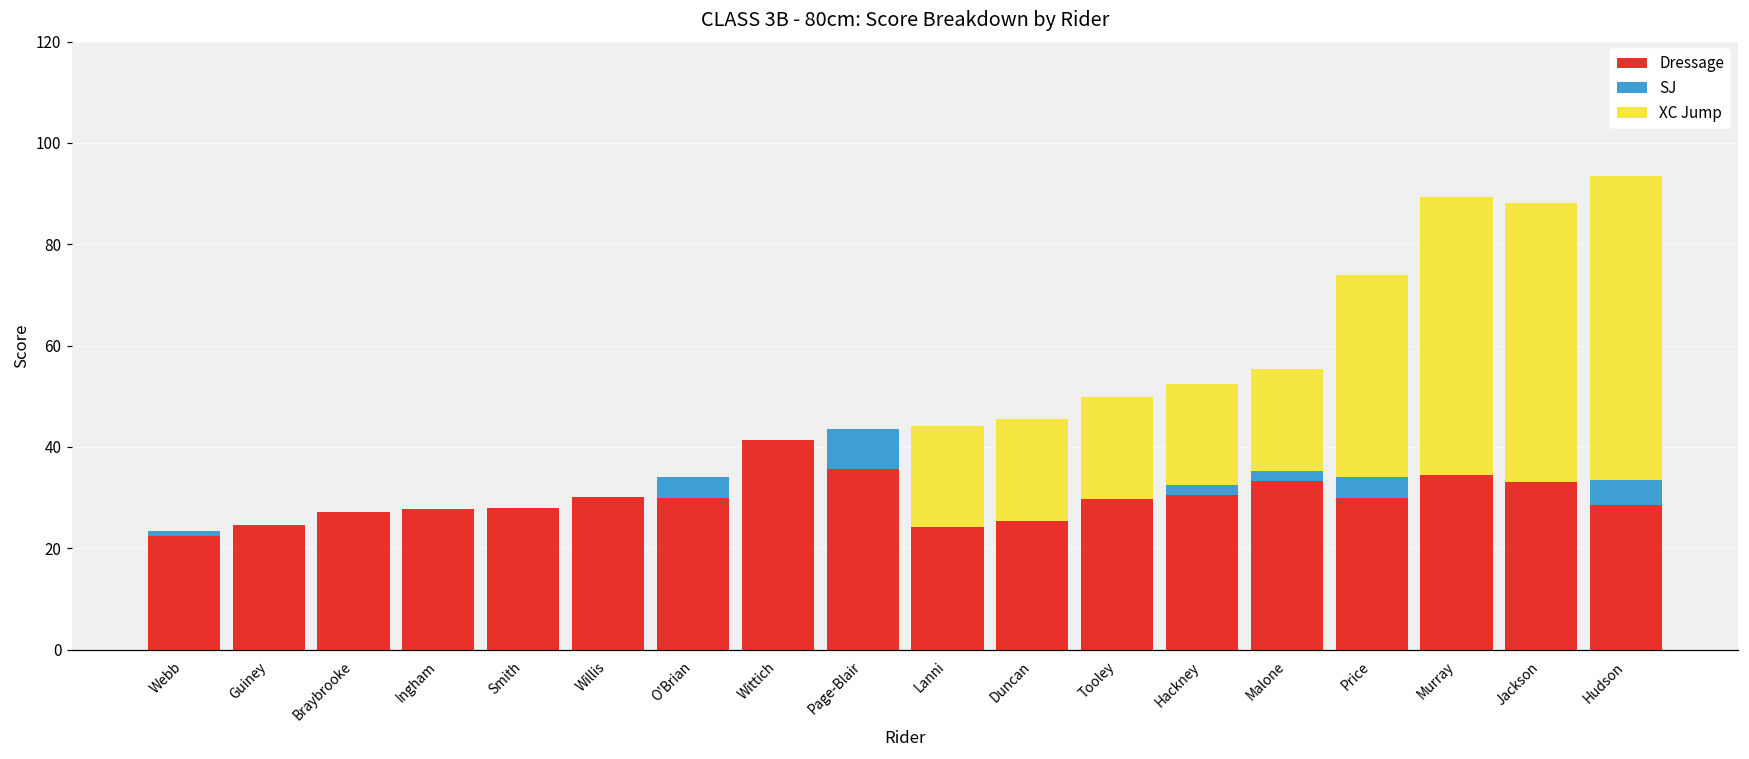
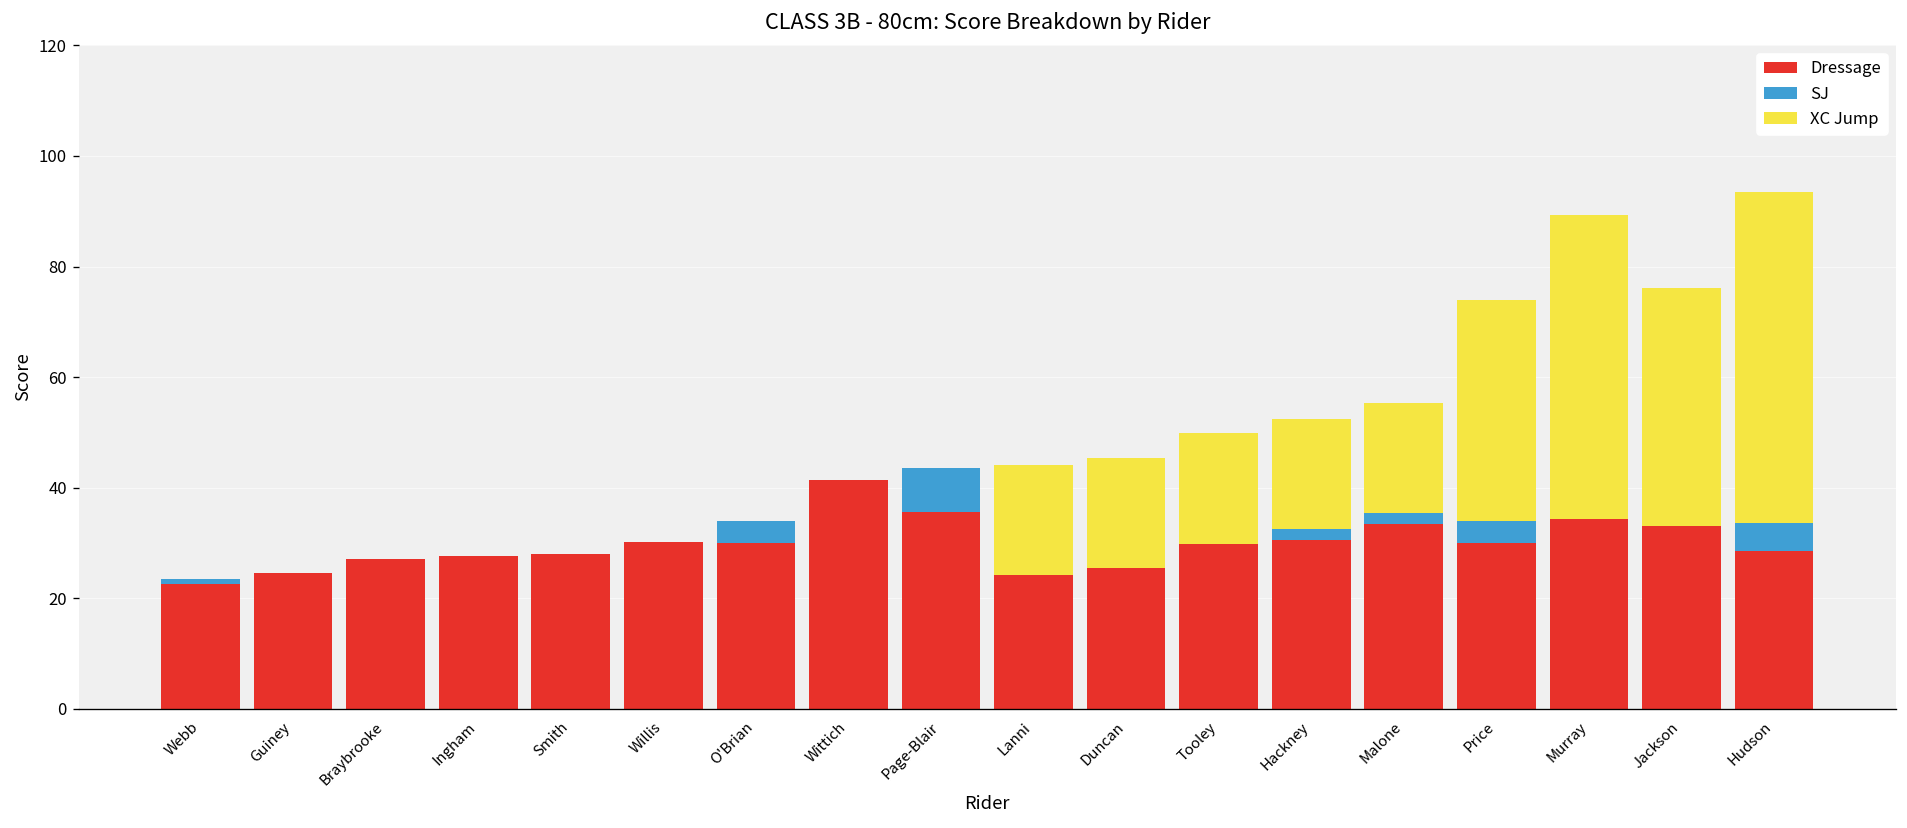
XC Jump, Jackson: 55 -> 43
